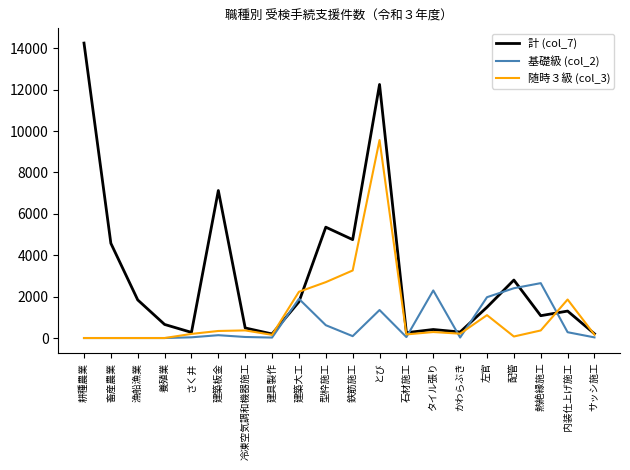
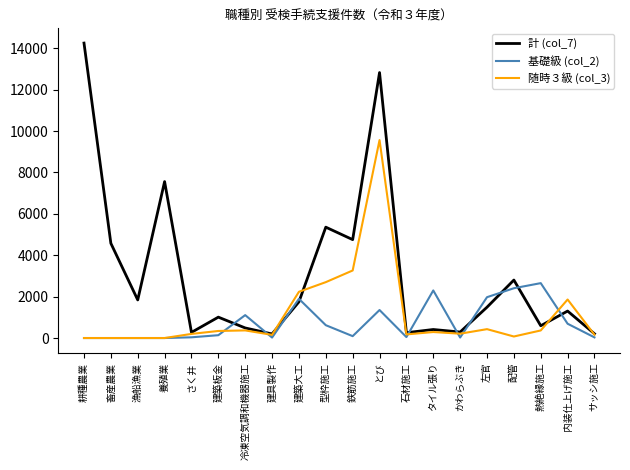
計 (col_7), 養殖業: 700 -> 7600
計 (col_7), 建築板金: 7100 -> 1000
基礎級 (col_2), 冷凍空気調和機器施工: 100 -> 1100
計 (col_7), とび: 12300 -> 12800
随時３級 (col_3), 左官: 1100 -> 400
計 (col_7), 熱絶縁施工: 1100 -> 600
基礎級 (col_2), 内装仕上げ施工: 300 -> 700
